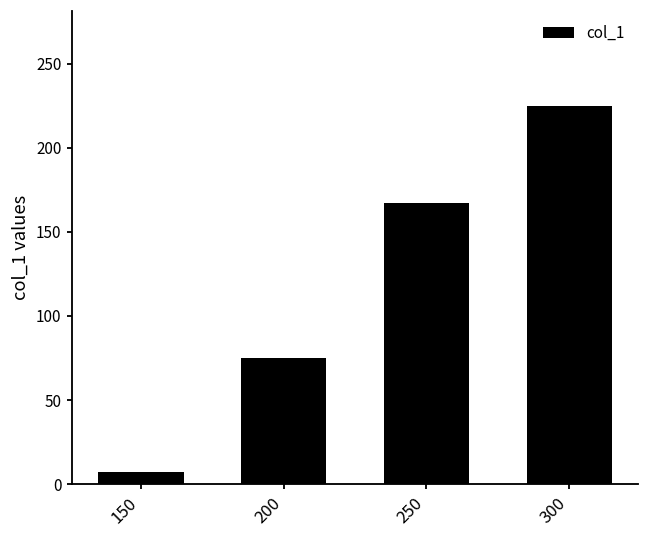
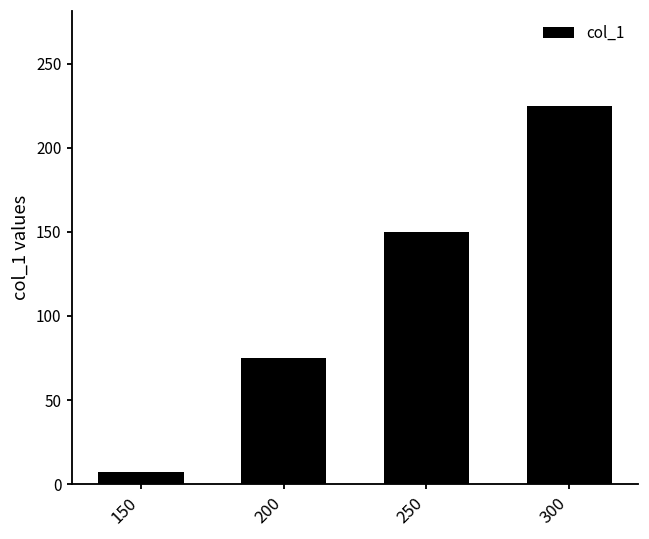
250: 167 -> 150
